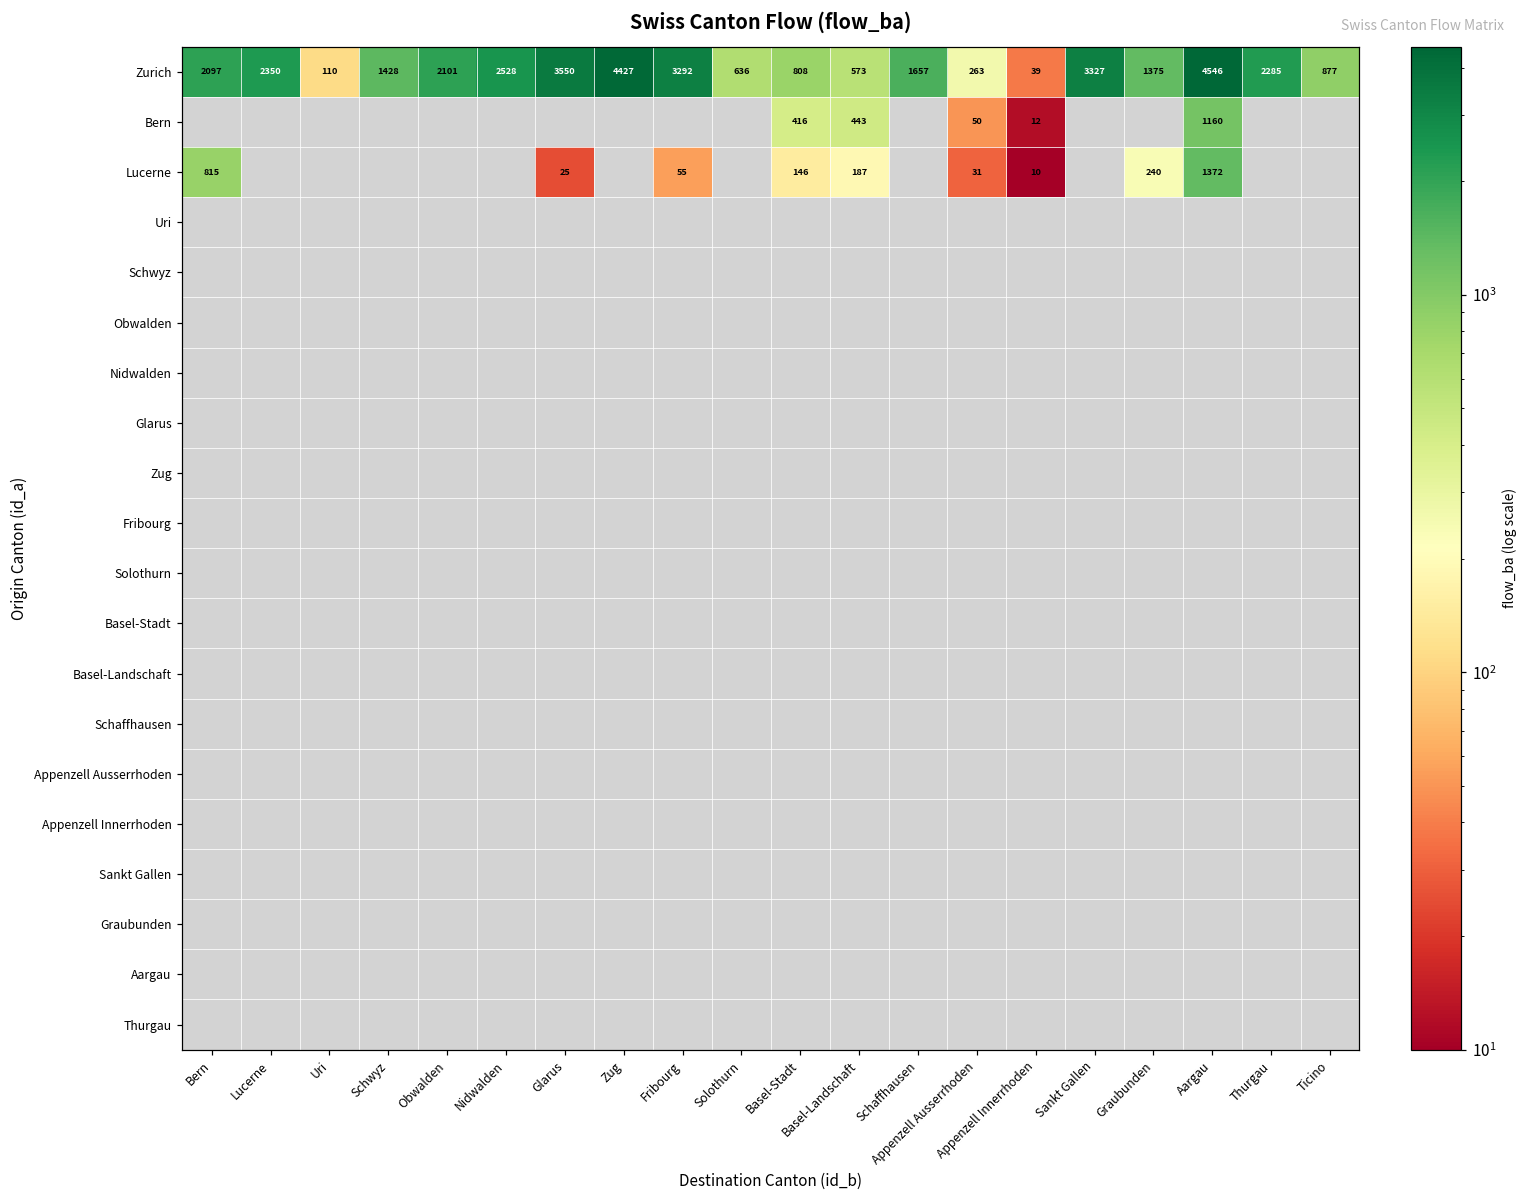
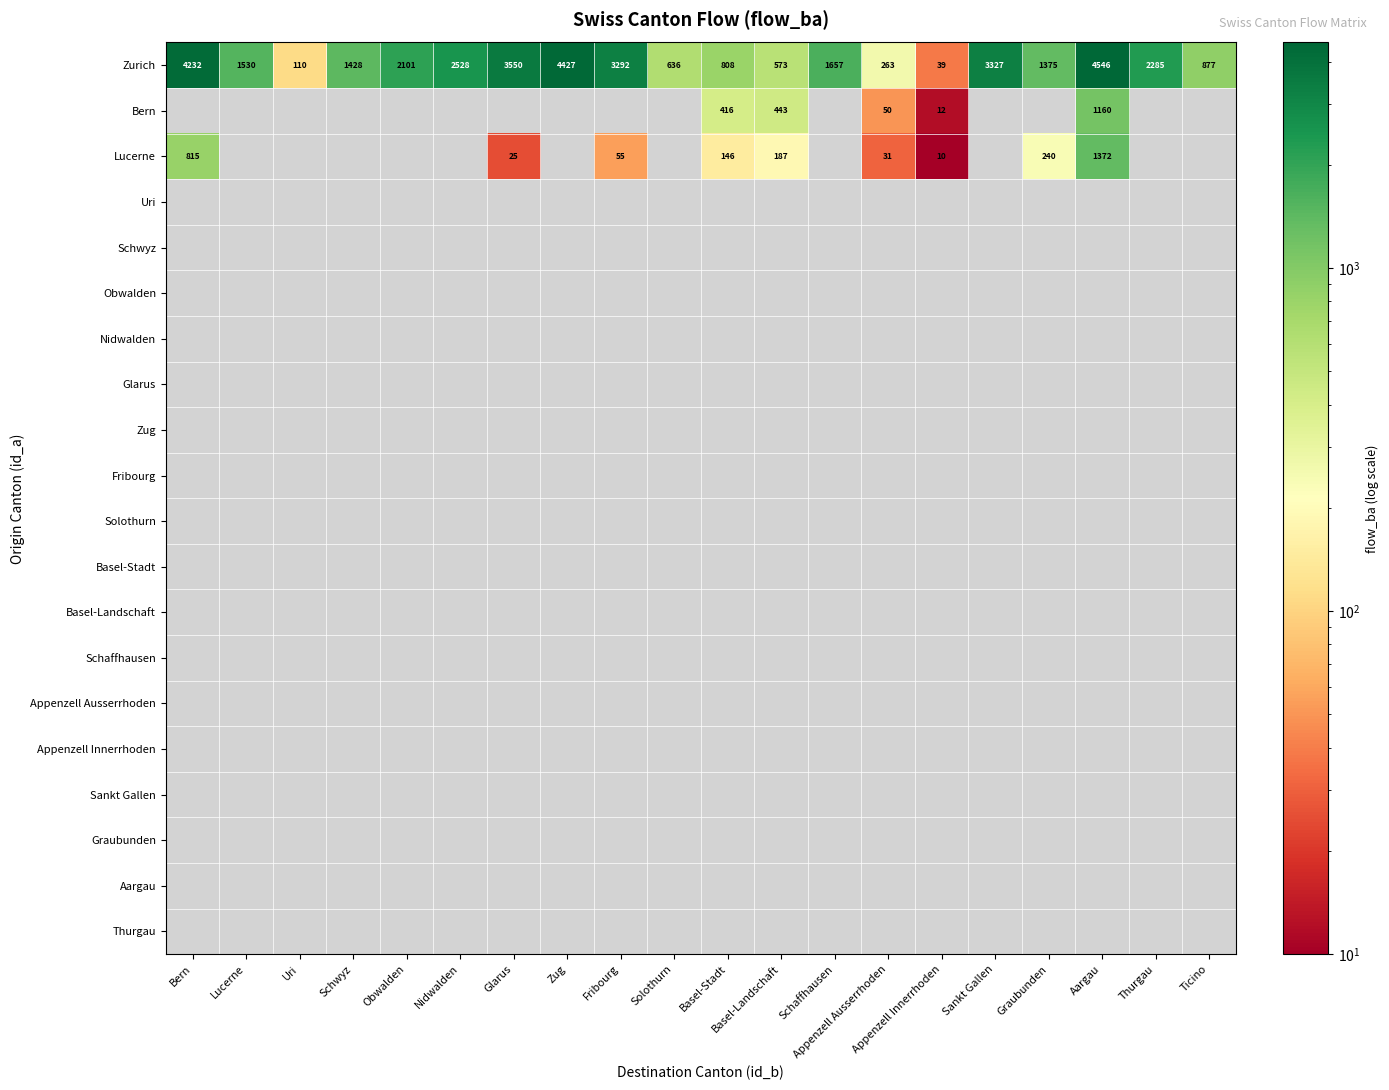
Zurich, Bern: 2097 -> 4232
Zurich, Lucerne: 2350 -> 1530
